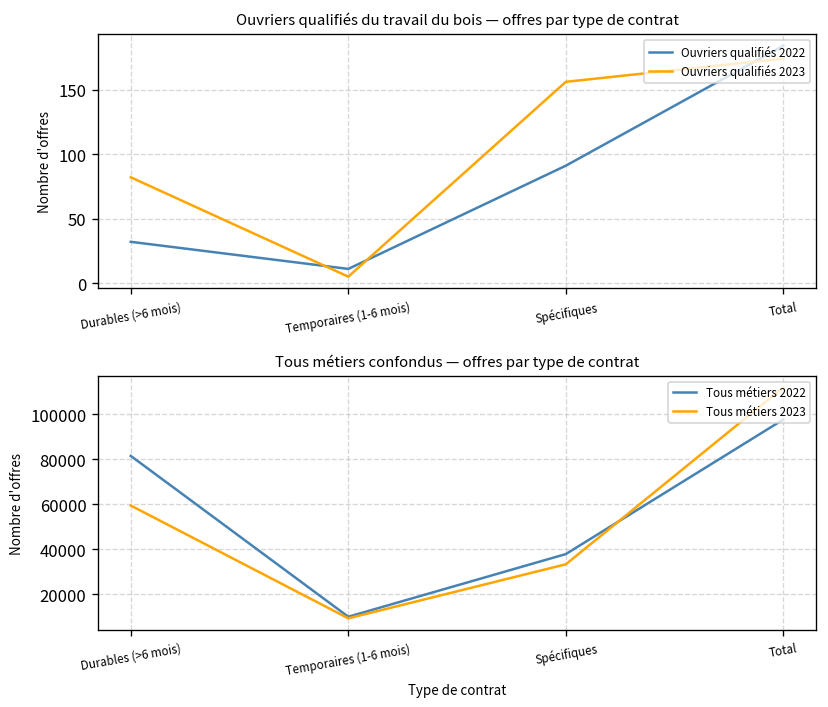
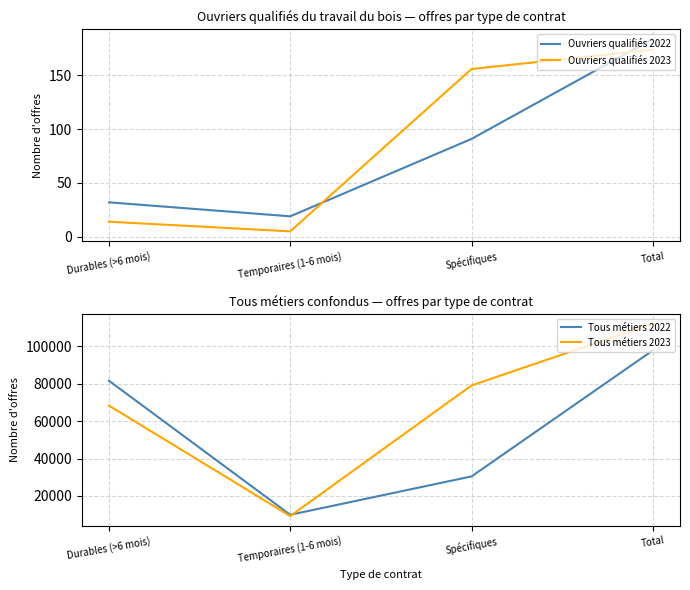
Ouvriers qualifiés du travail du bois — offres par type de contrat, Ouvriers qualifiés 2023, Durables (>6 mois): 82 -> 14
Ouvriers qualifiés du travail du bois — offres par type de contrat, Ouvriers qualifiés 2022, Temporaires (1-6 mois): 11 -> 19
Tous métiers confondus — offres par type de contrat, Tous métiers 2023, Durables (>6 mois): 59000 -> 68000
Tous métiers confondus — offres par type de contrat, Tous métiers 2022, Spécifiques: 38000 -> 30000
Tous métiers confondus — offres par type de contrat, Tous métiers 2023, Spécifiques: 33000 -> 79000
